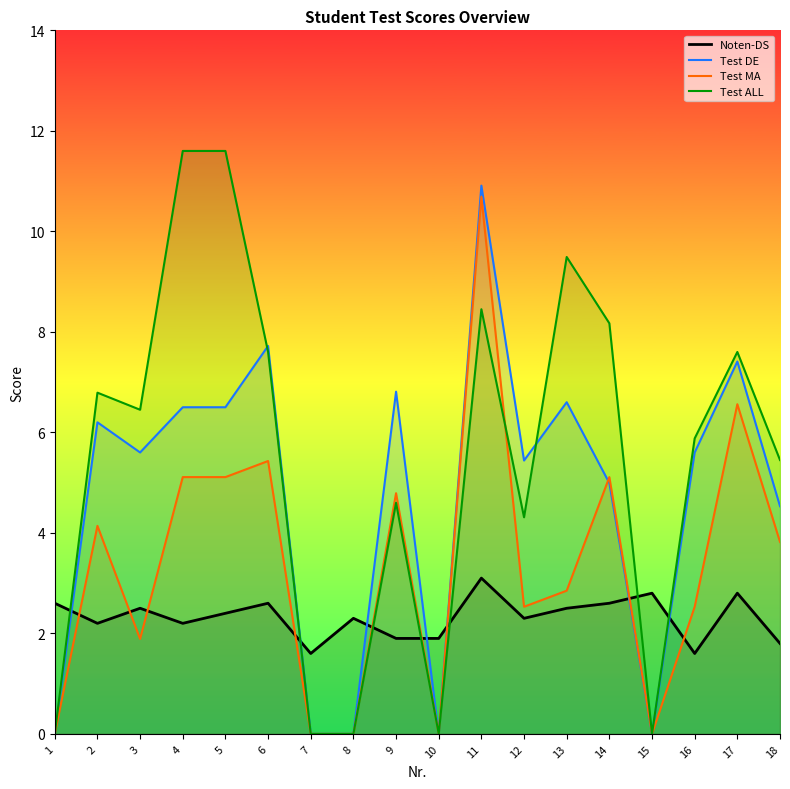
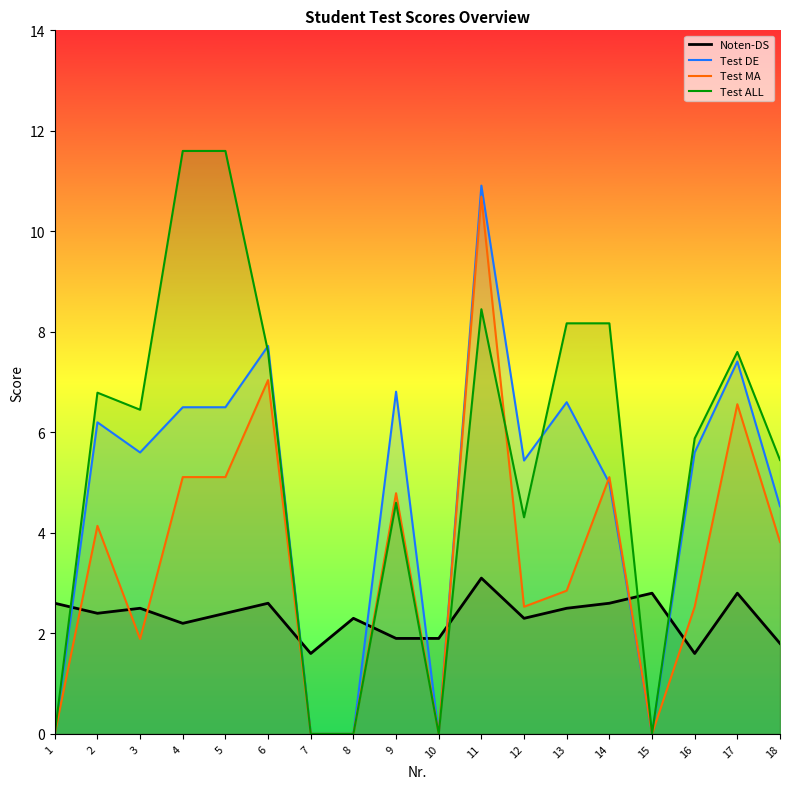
Noten-DS, 2: 2.2 -> 2.4
Test MA, 6: 5.4 -> 7.0
Test ALL, 13: 9.5 -> 8.2
